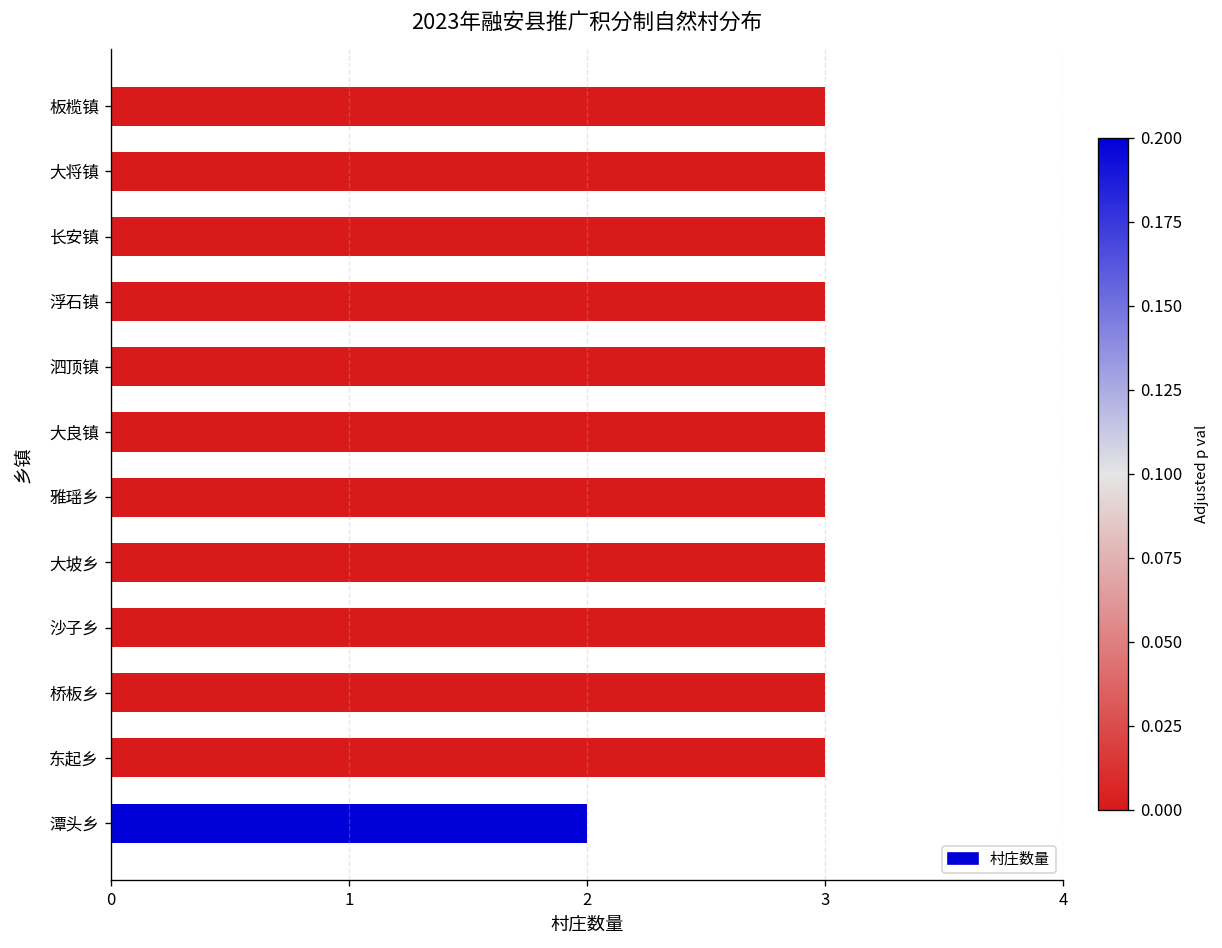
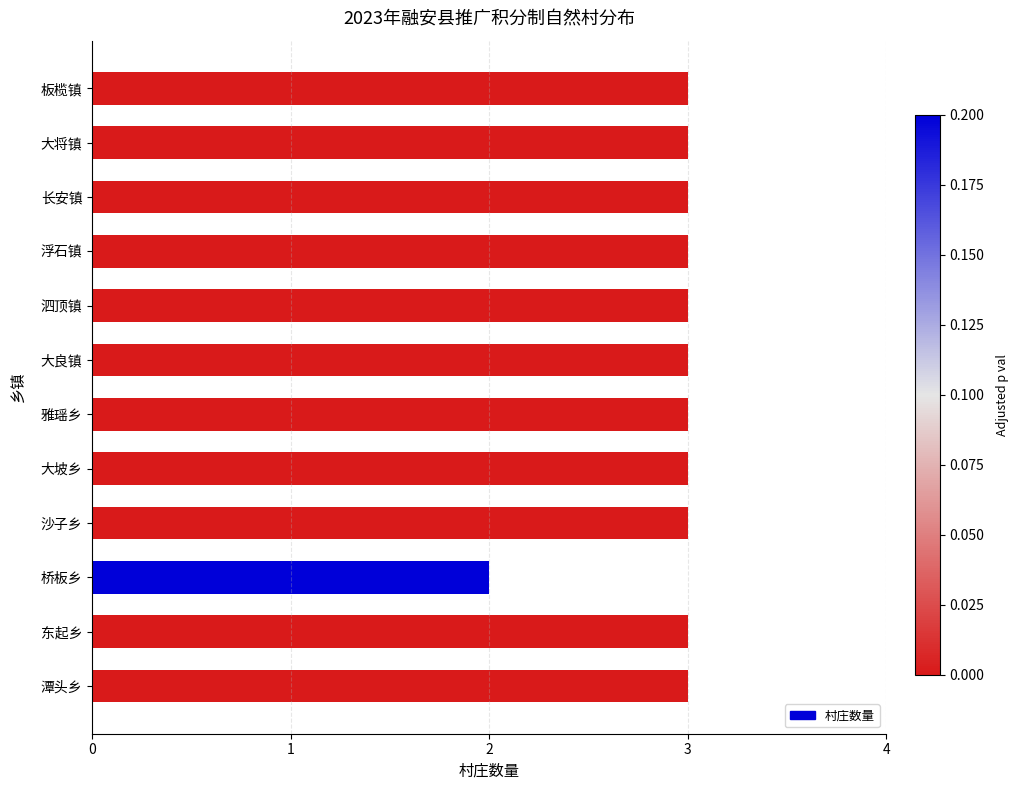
桥板乡: 3 -> 2
潭头乡: 2 -> 3
